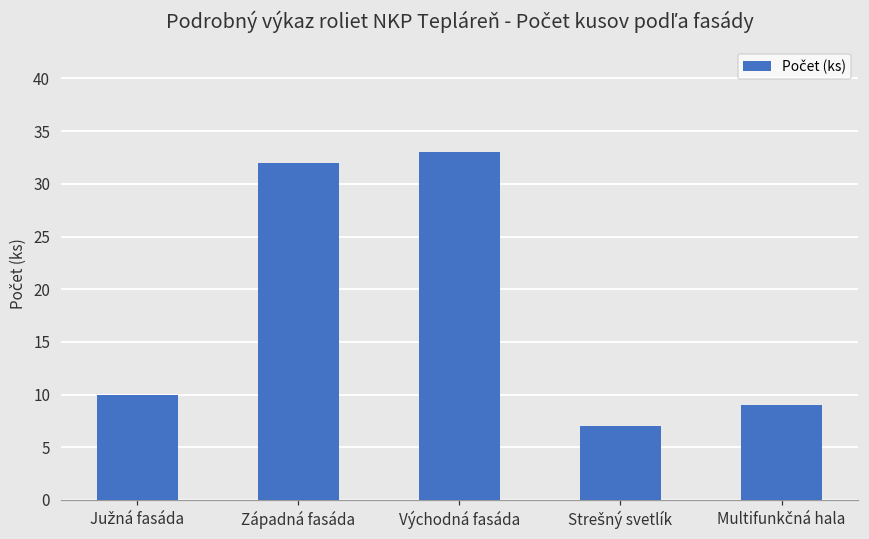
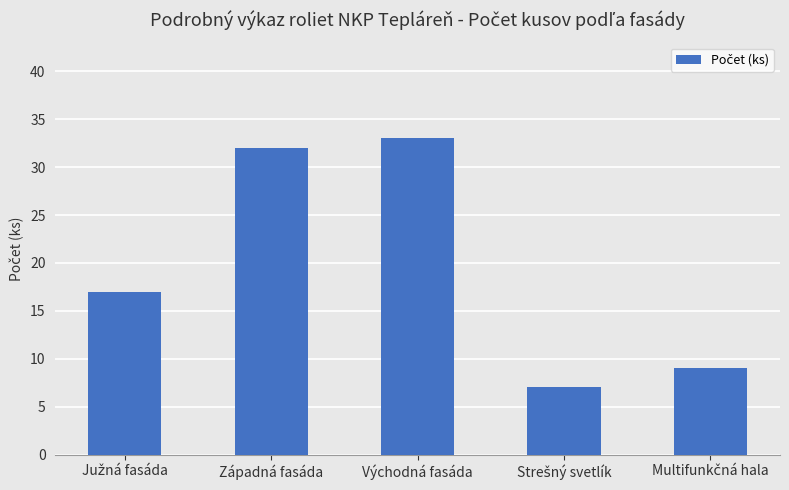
Južná fasáda: 10 -> 17
